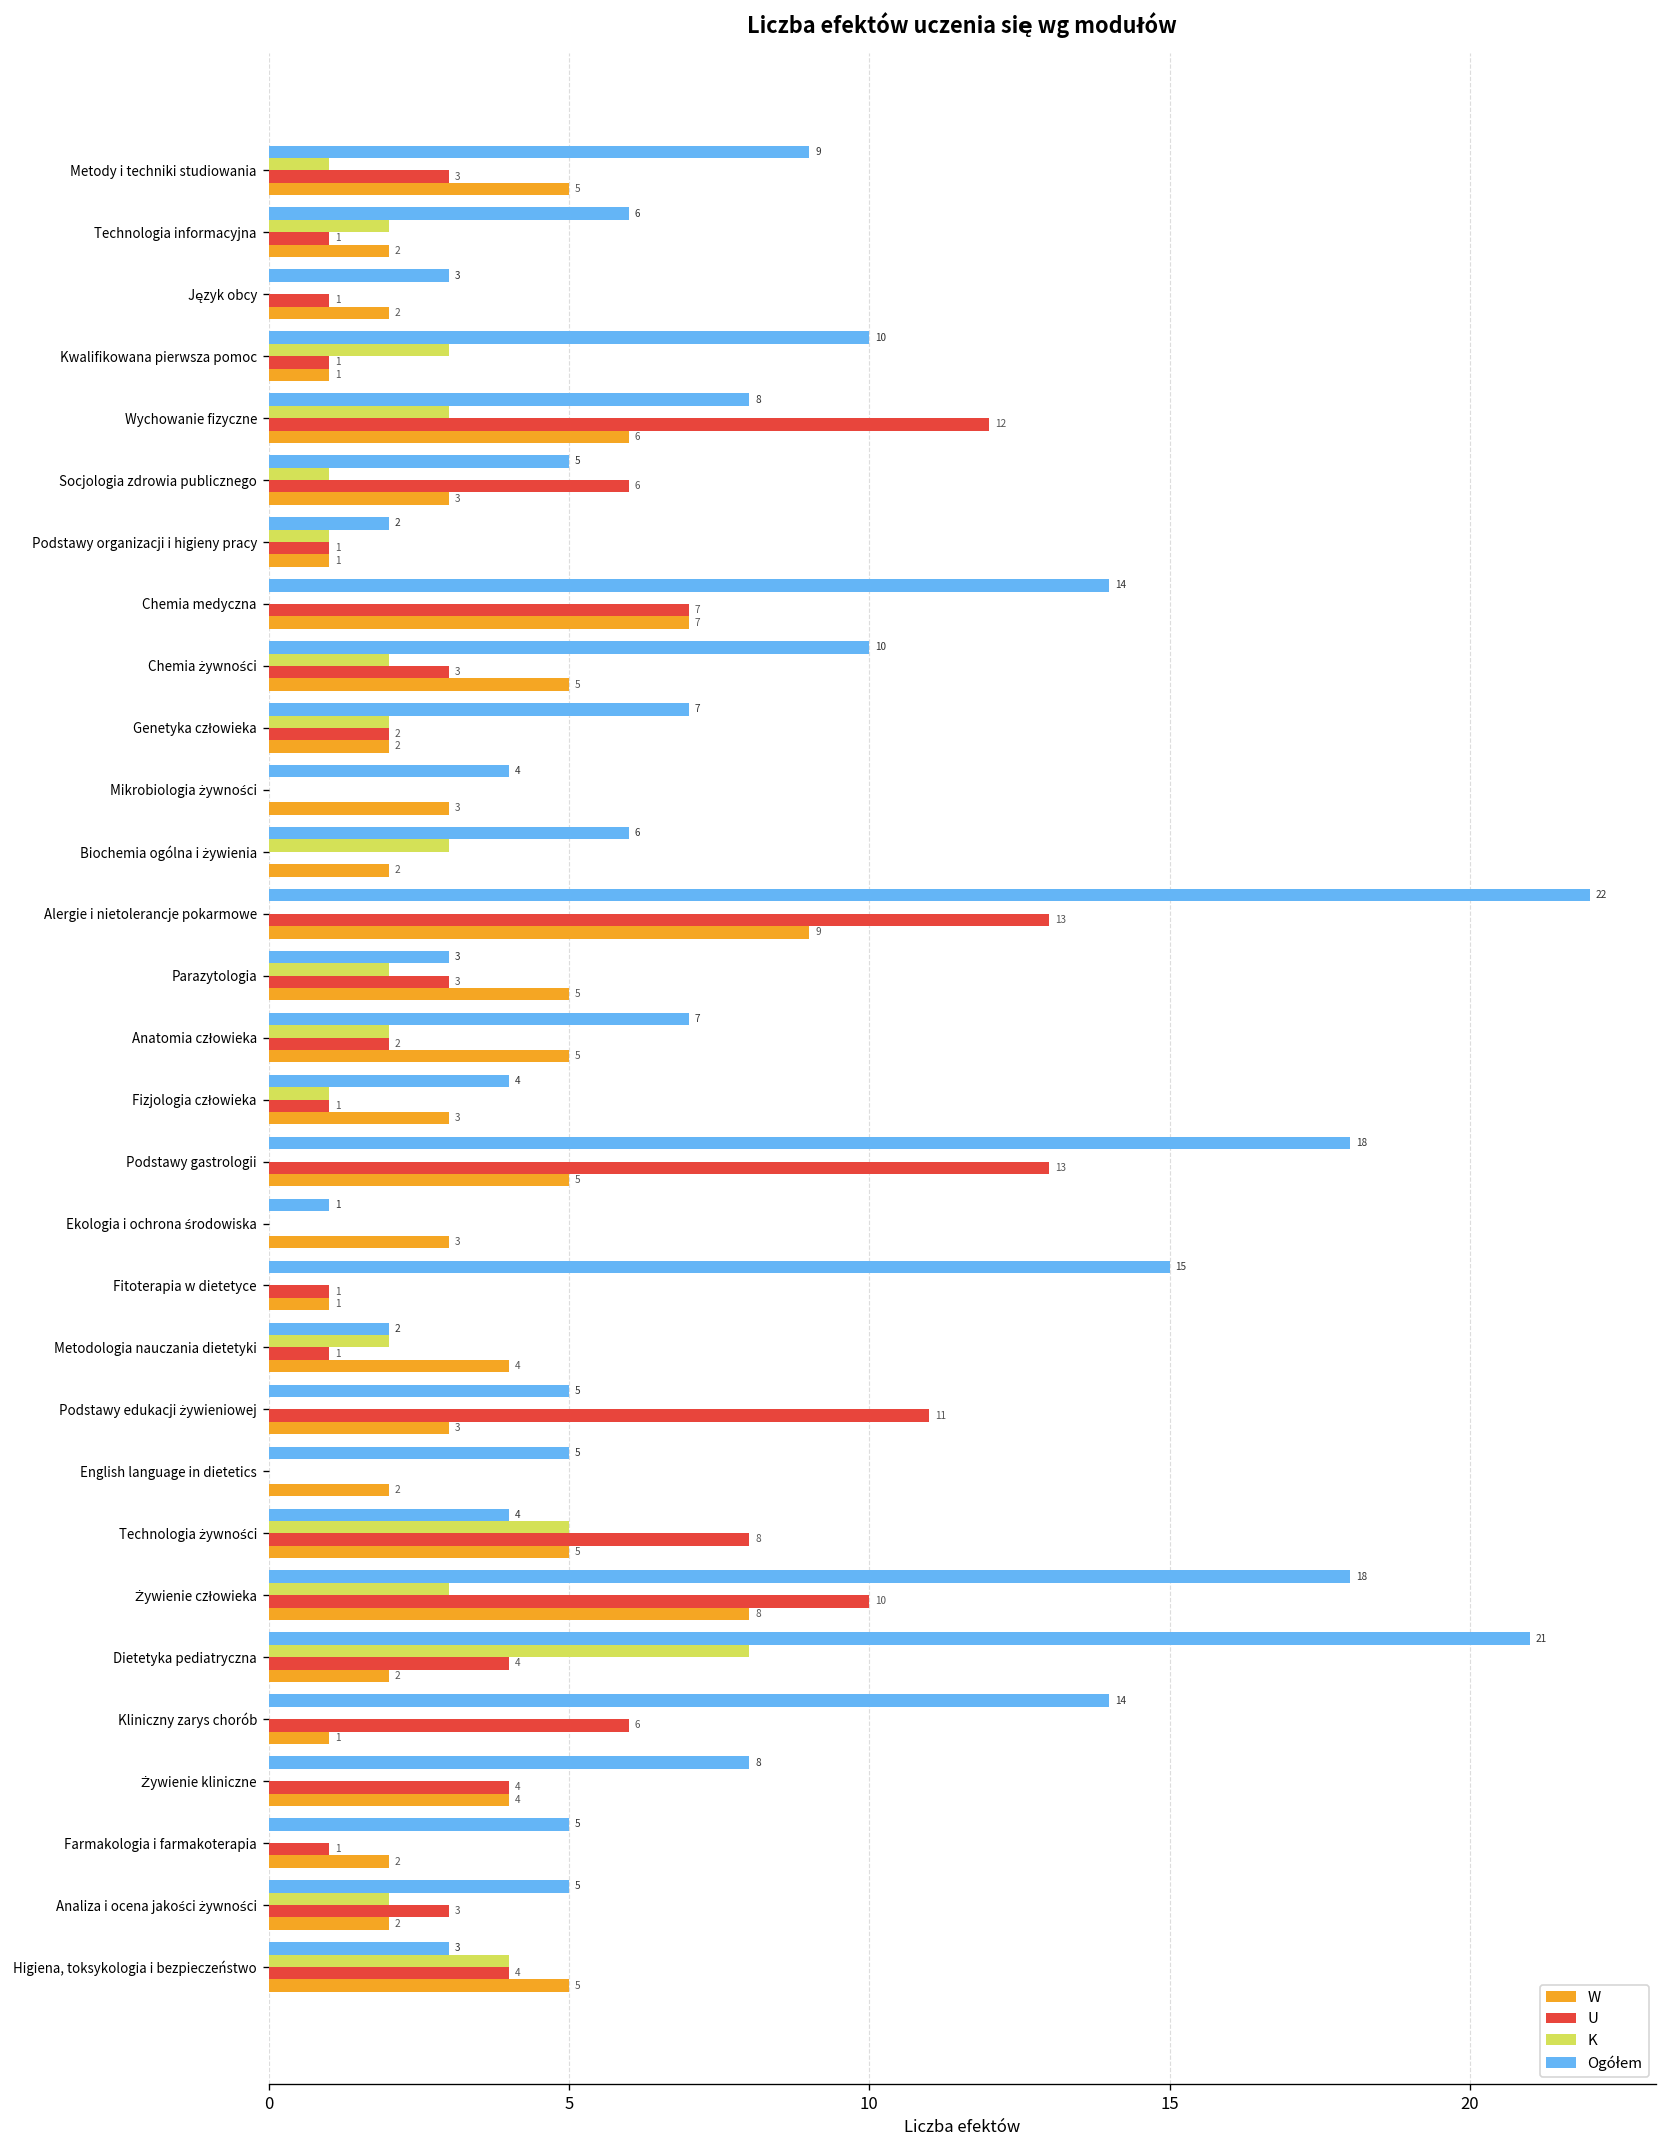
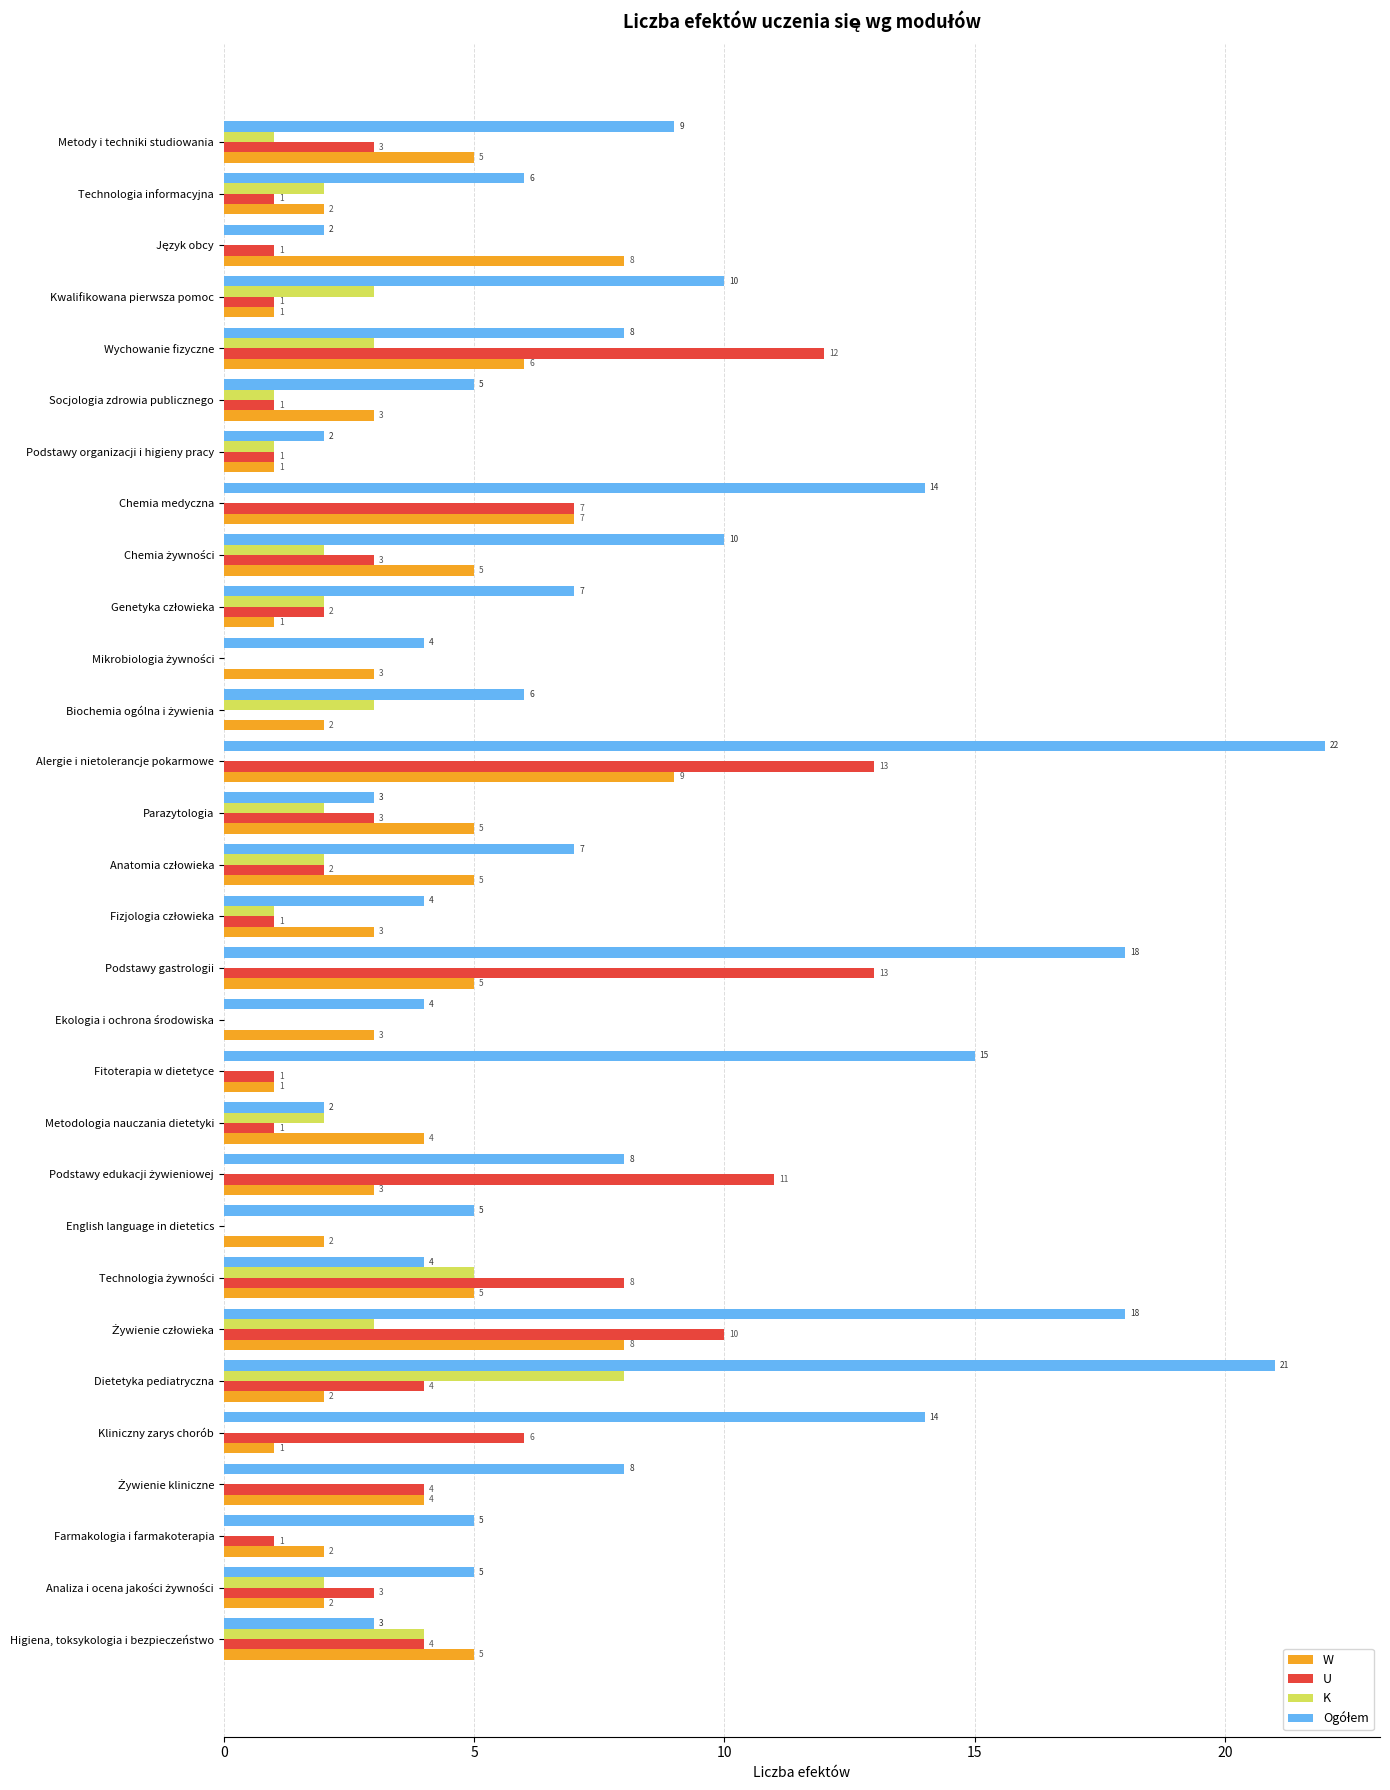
Ogółem, Język obcy: 3 -> 2
W, Język obcy: 2 -> 8
U, Socjologia zdrowia publicznego: 6 -> 1
W, Genetyka człowieka: 2 -> 1
Ogółem, Ekologia i ochrona środowiska: 1 -> 4
Ogółem, Podstawy edukacji żywieniowej: 5 -> 8
